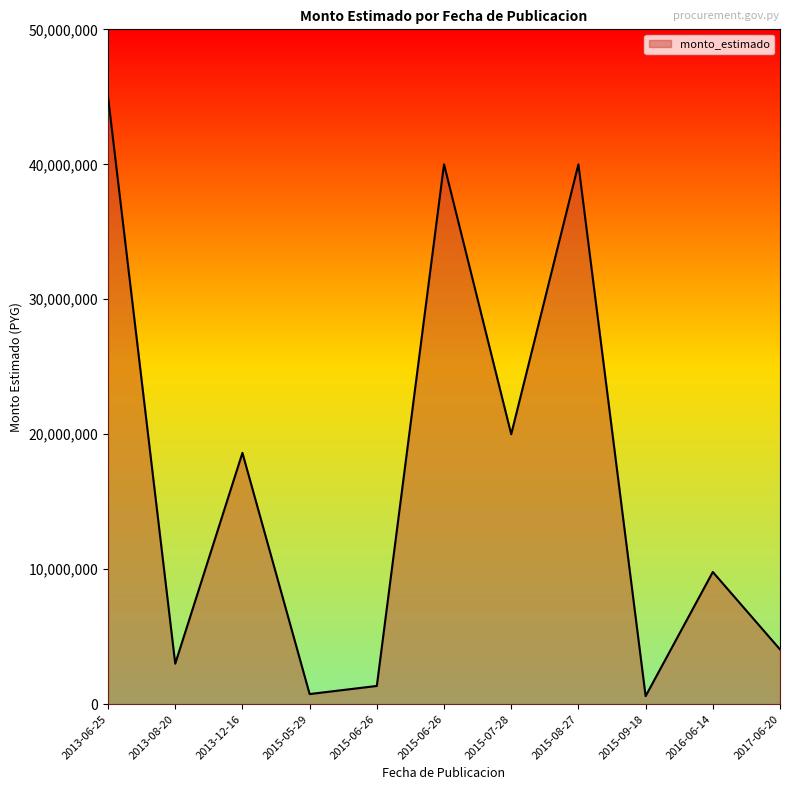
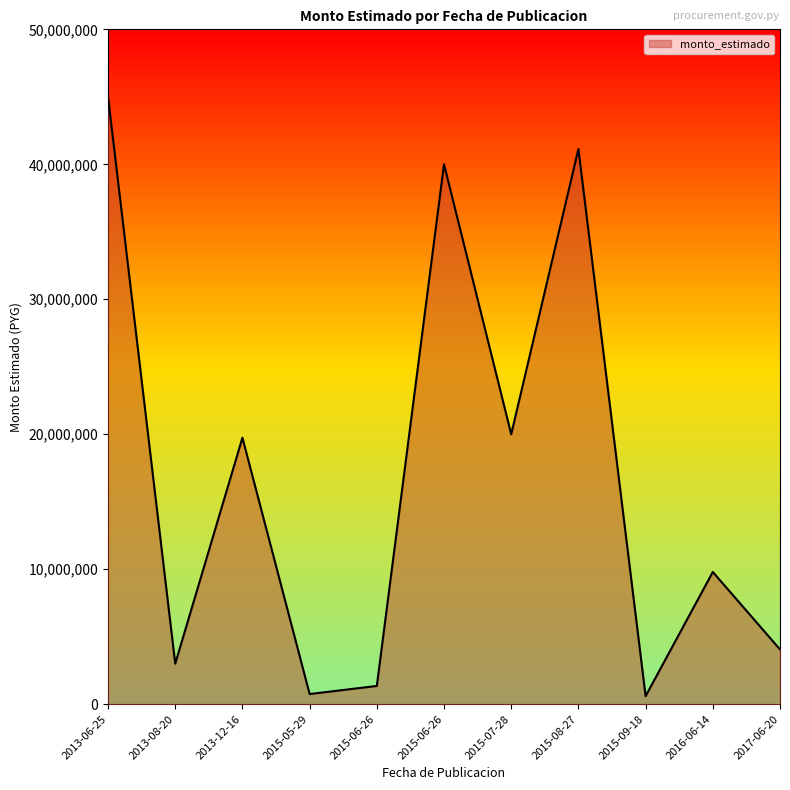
2013-12-16: 18,600,000 -> 19,700,000
2015-08-27: 40,000,000 -> 41,100,000
